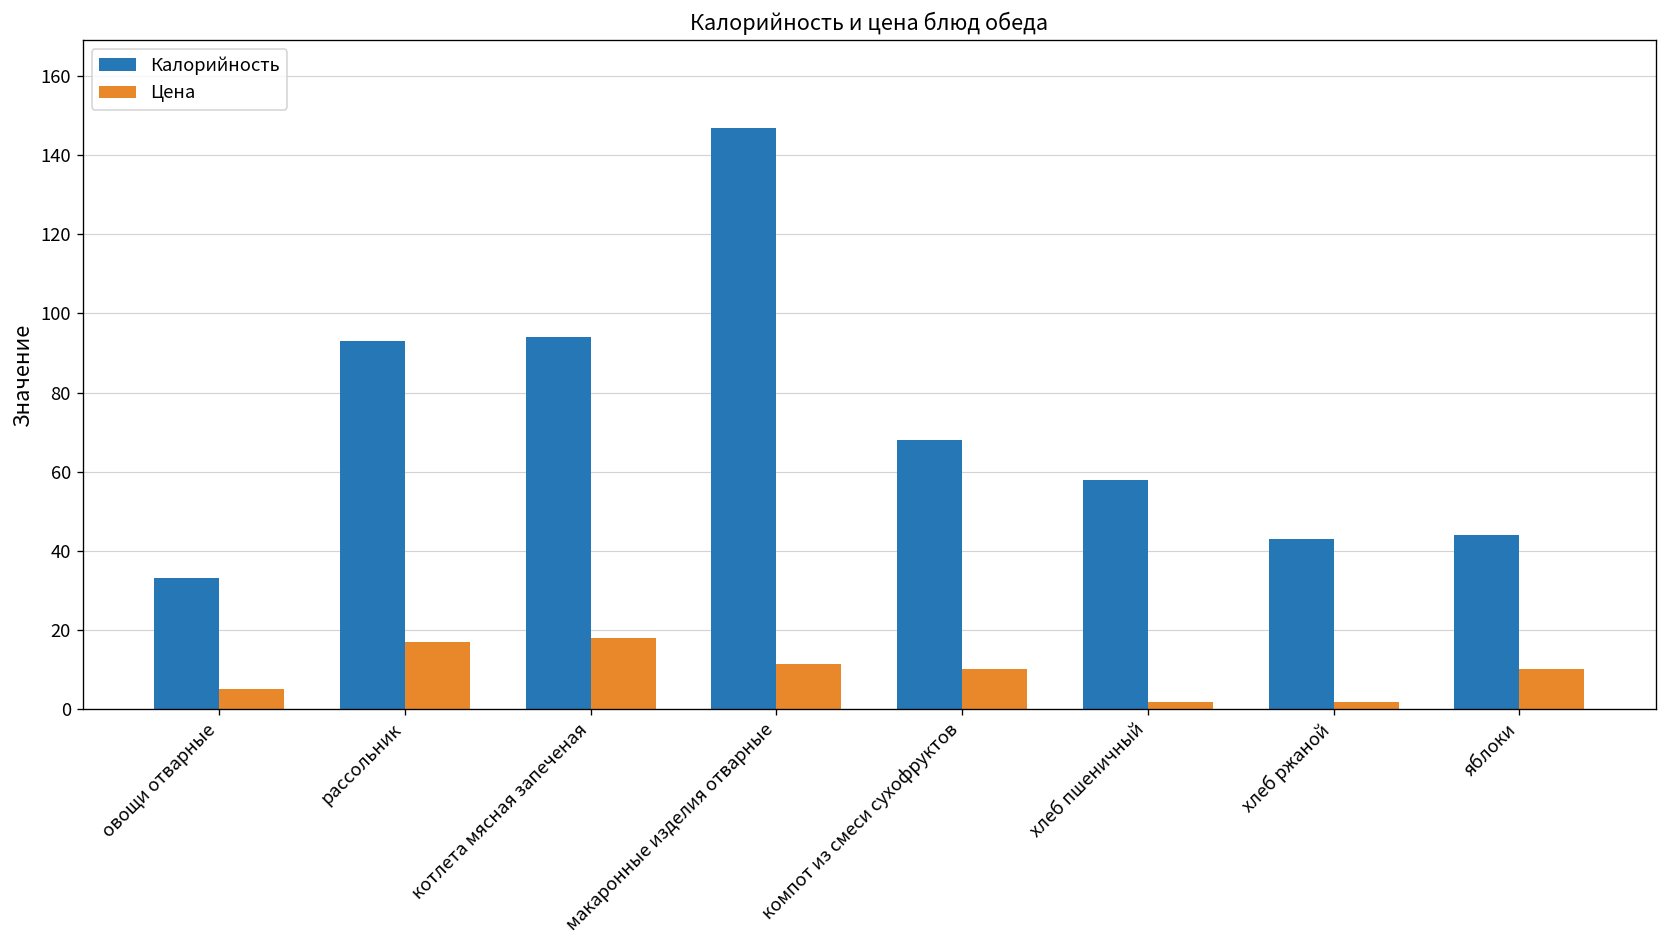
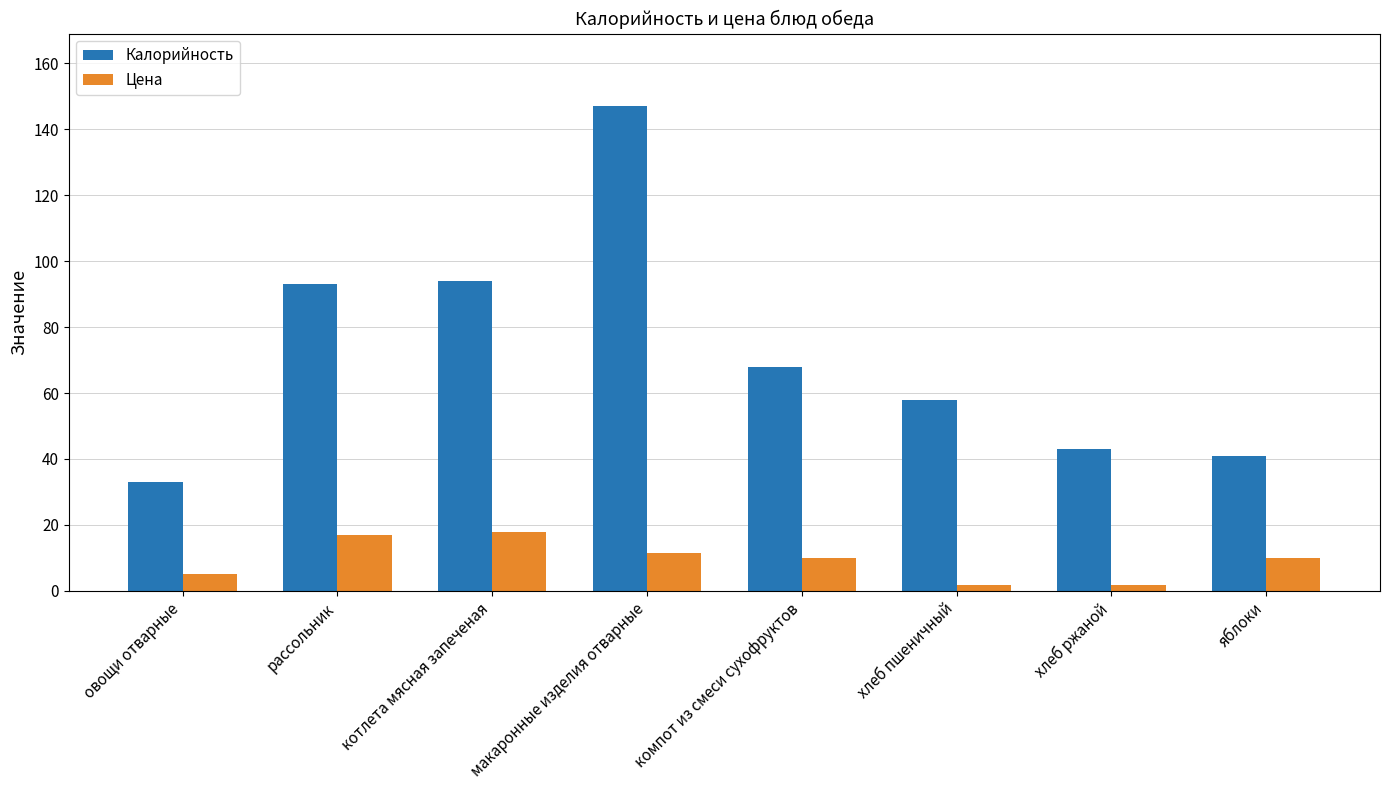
Калорийность, яблоки: 44 -> 41
